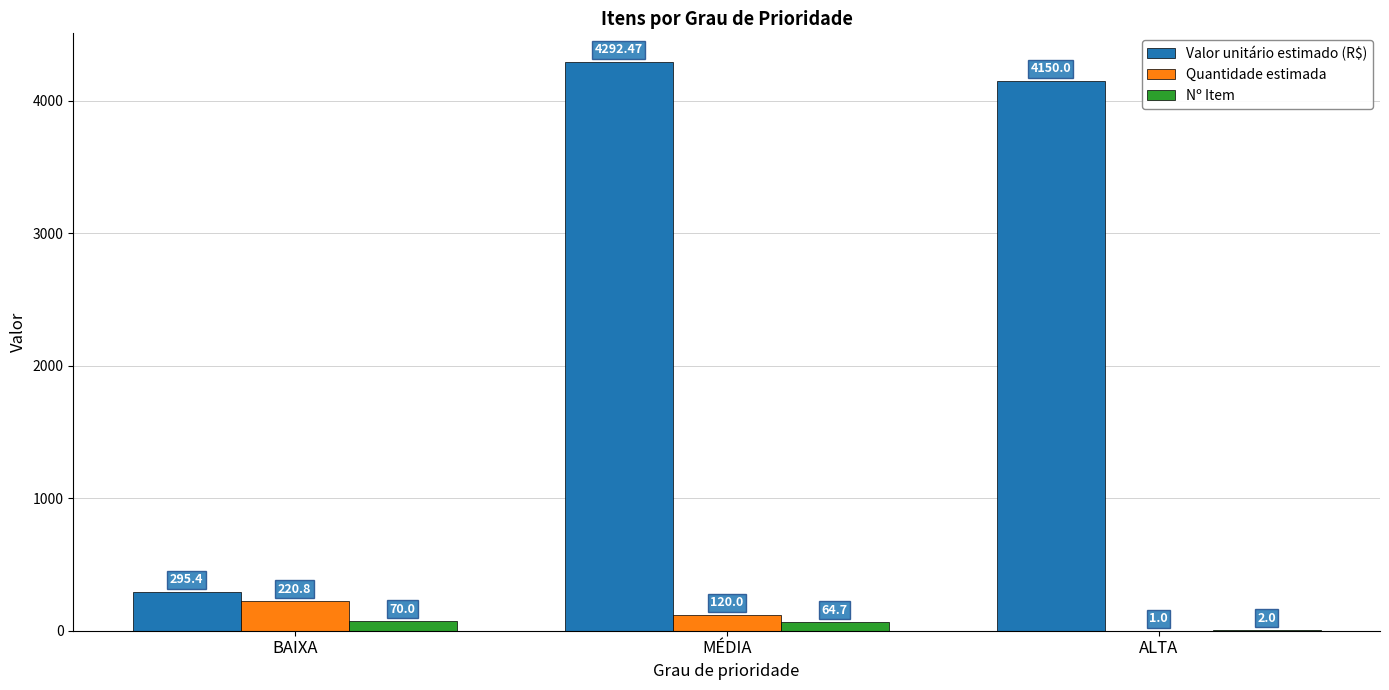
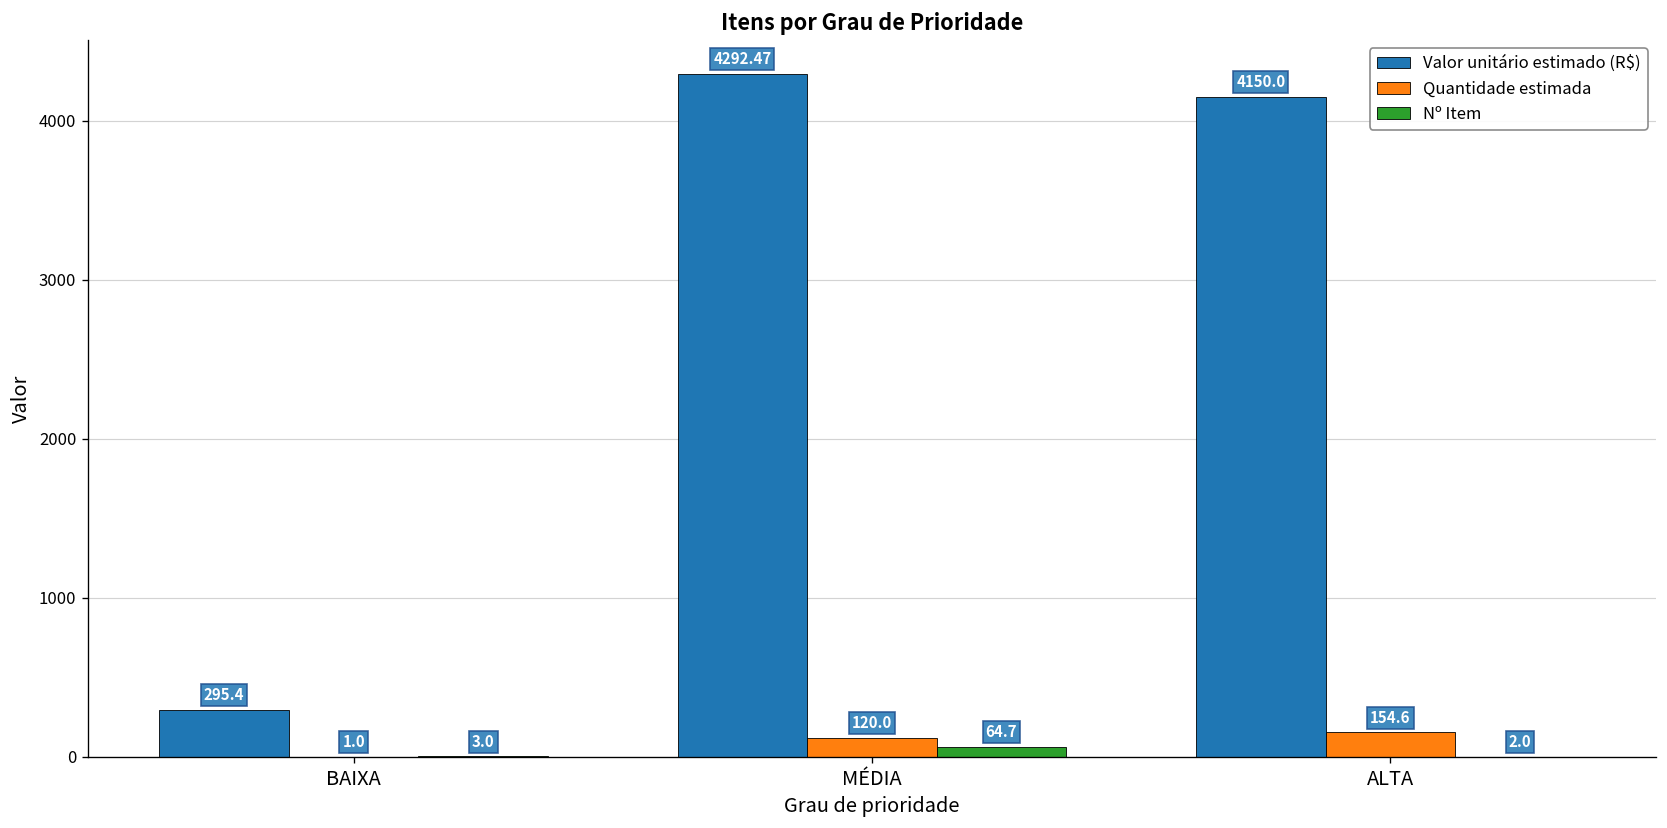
Quantidade estimada, BAIXA: 220.8 -> 1.0
Nº Item, BAIXA: 70.0 -> 3.0
Quantidade estimada, ALTA: 1.0 -> 154.6
